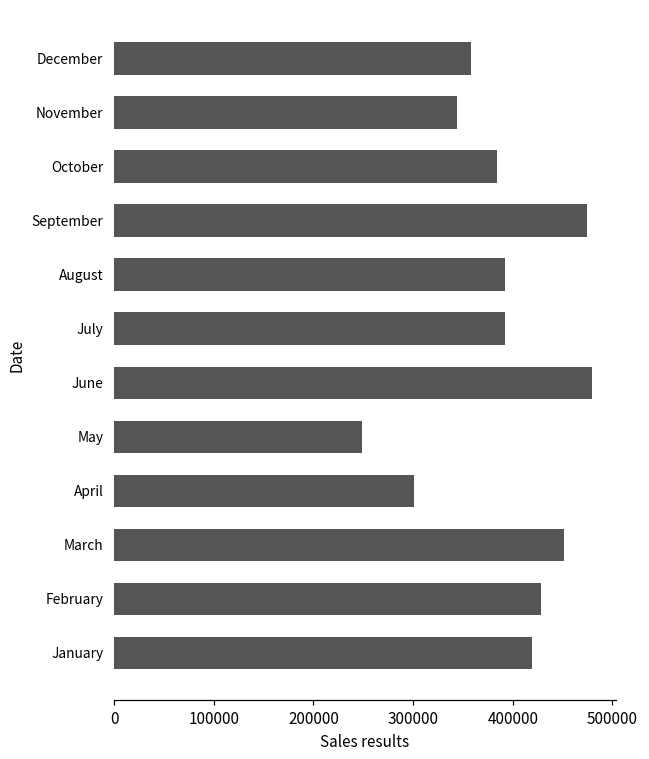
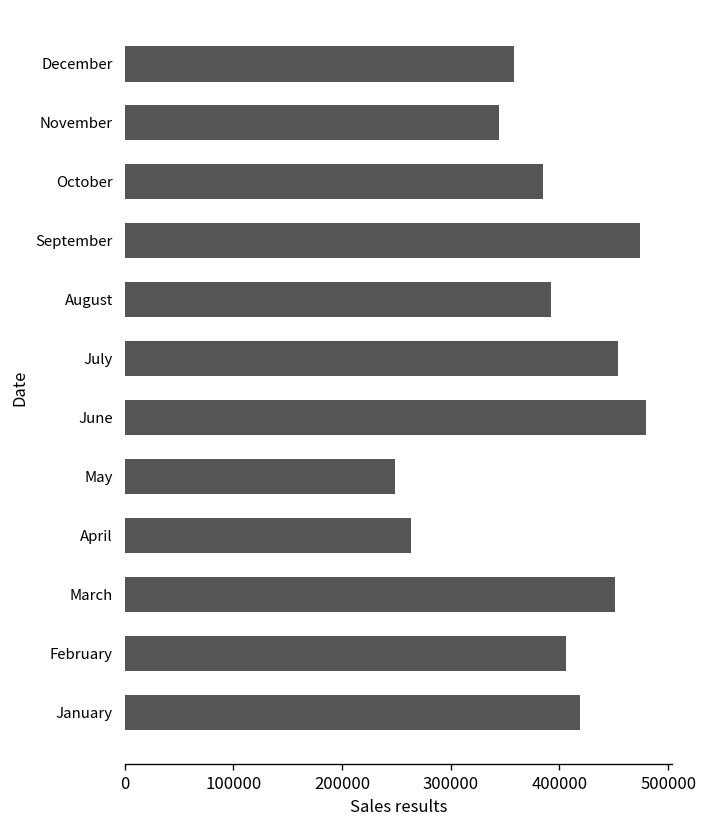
July: 390000 -> 450000
April: 300000 -> 260000
February: 430000 -> 410000
